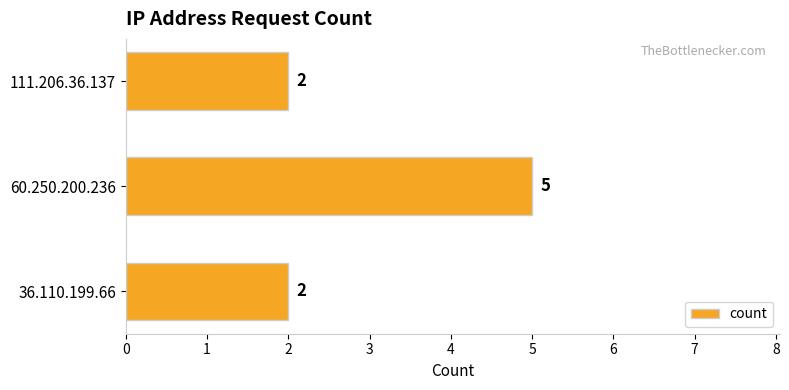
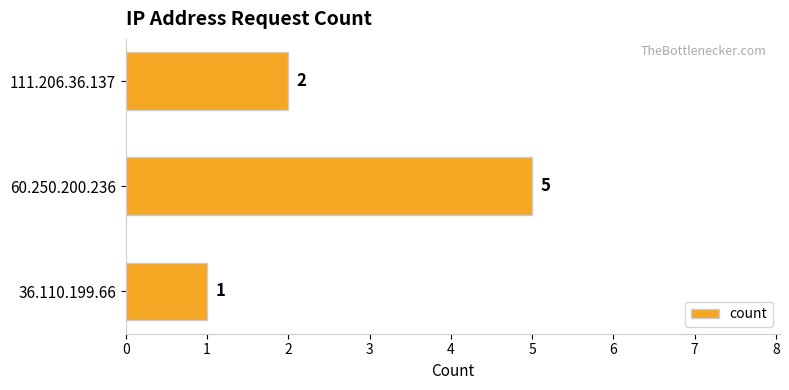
36.110.199.66: 2 -> 1
